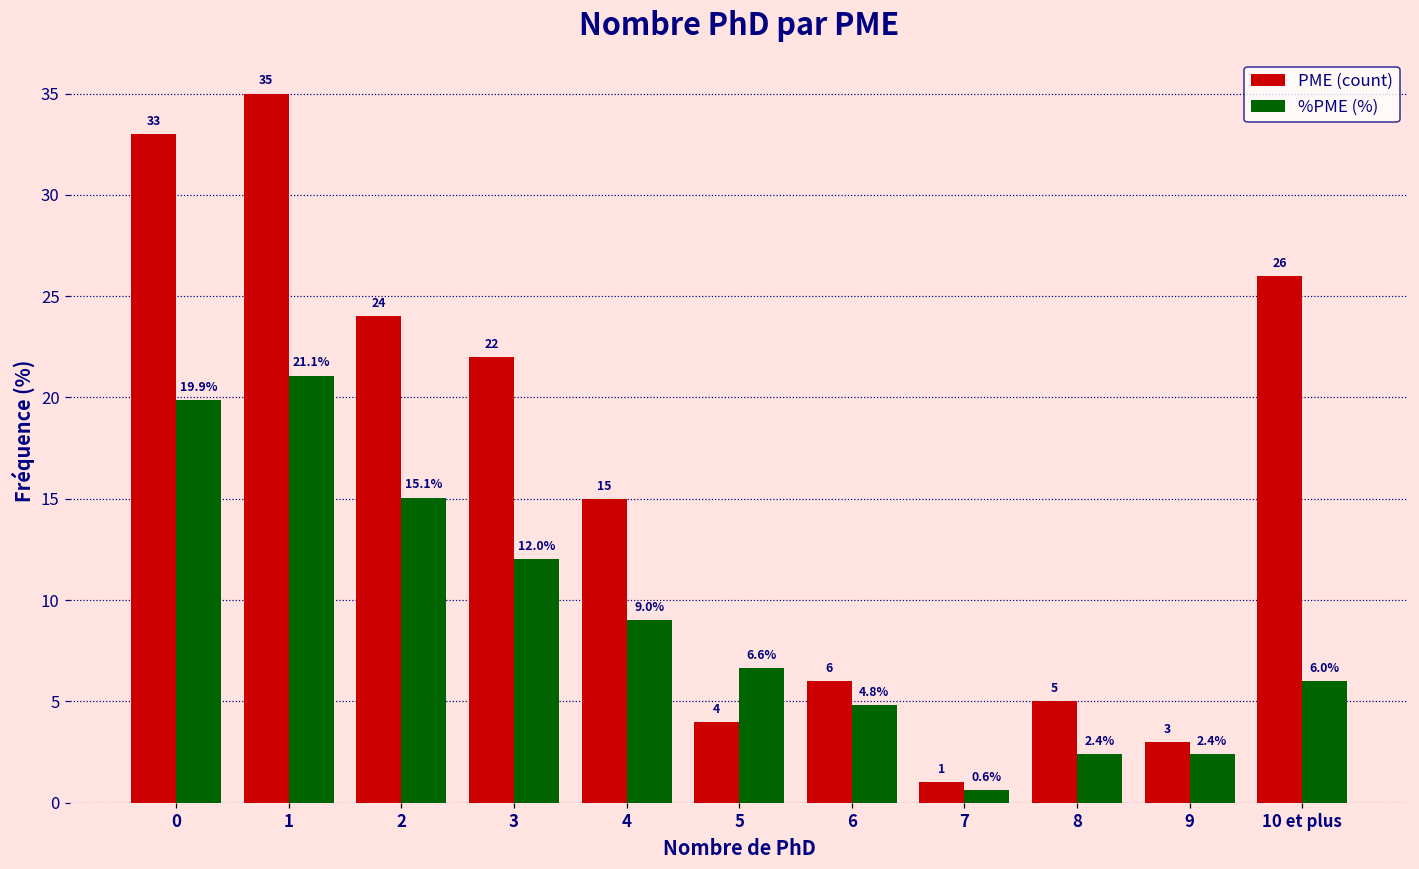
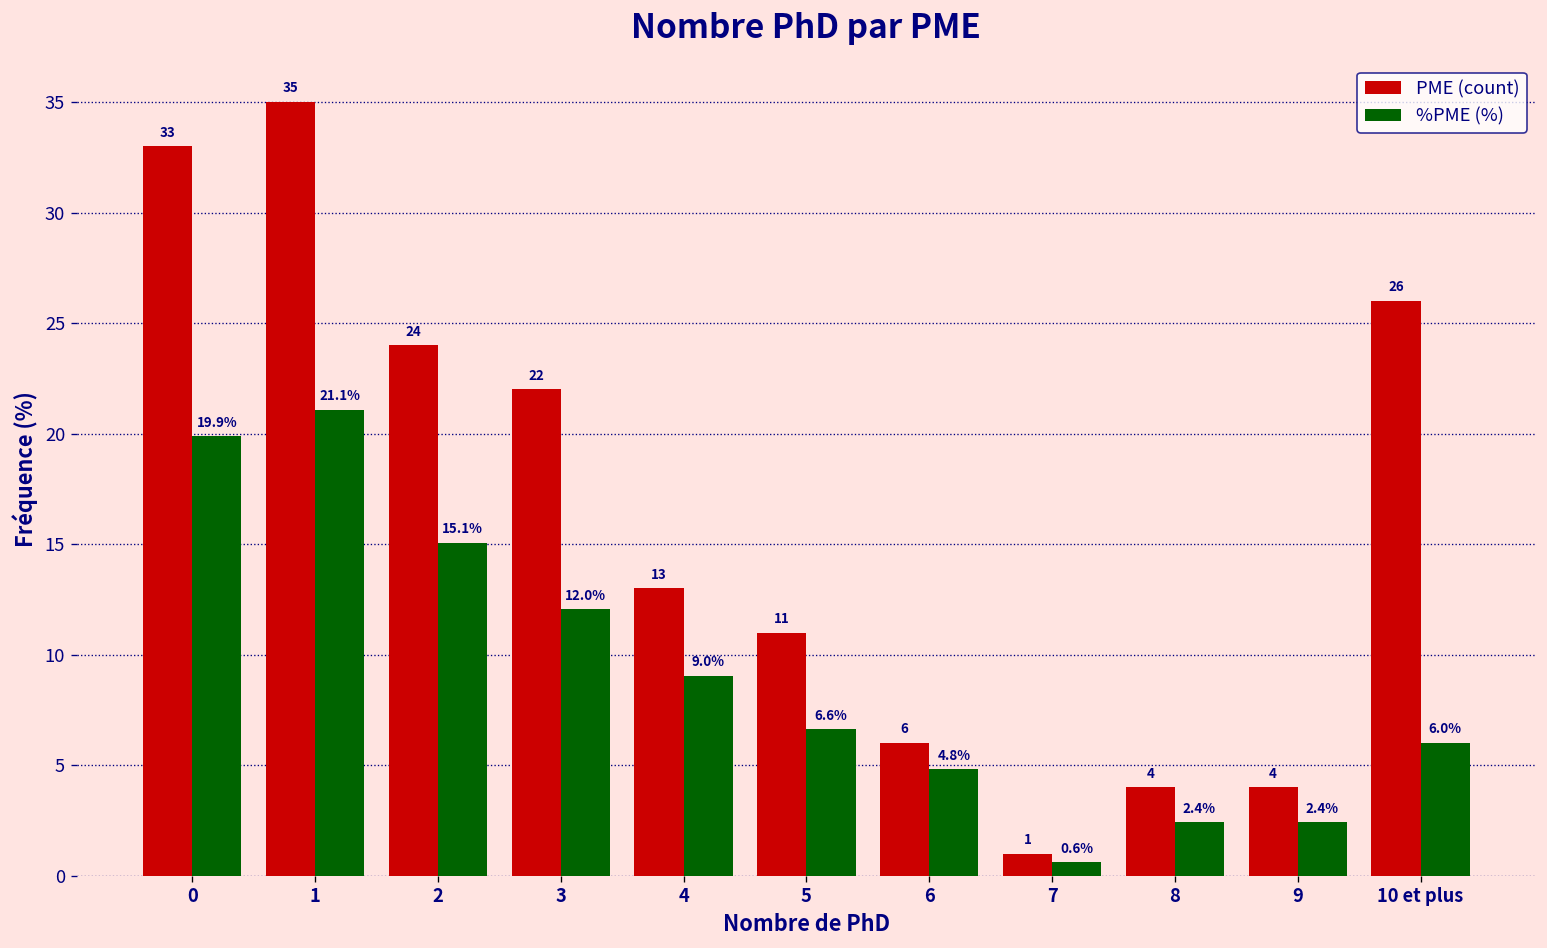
PME (count), 4: 15 -> 13
PME (count), 5: 4 -> 11
PME (count), 8: 5 -> 4
PME (count), 9: 3 -> 4
